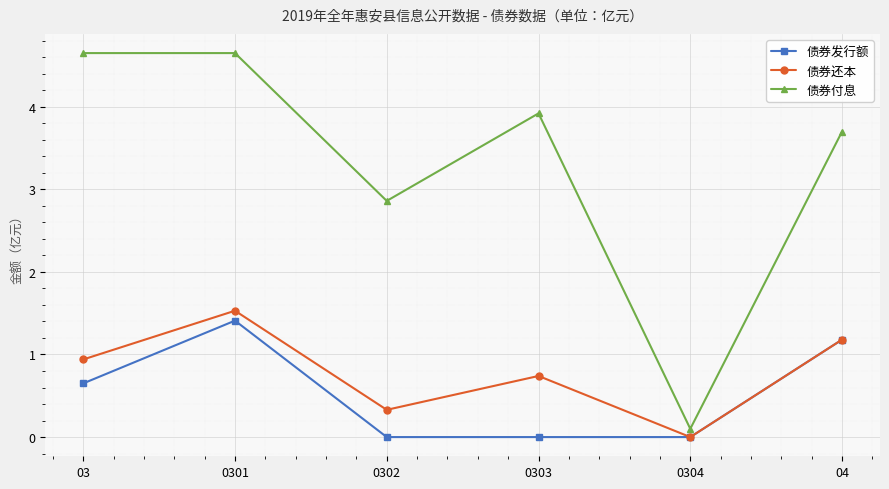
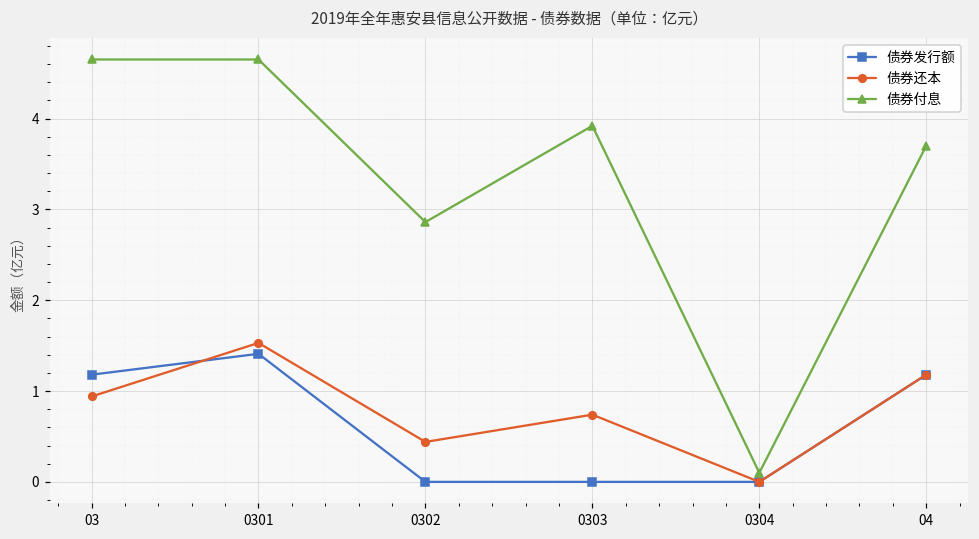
债券发行额, 03: 0.7 -> 1.2
债券还本, 0302: 0.3 -> 0.4
